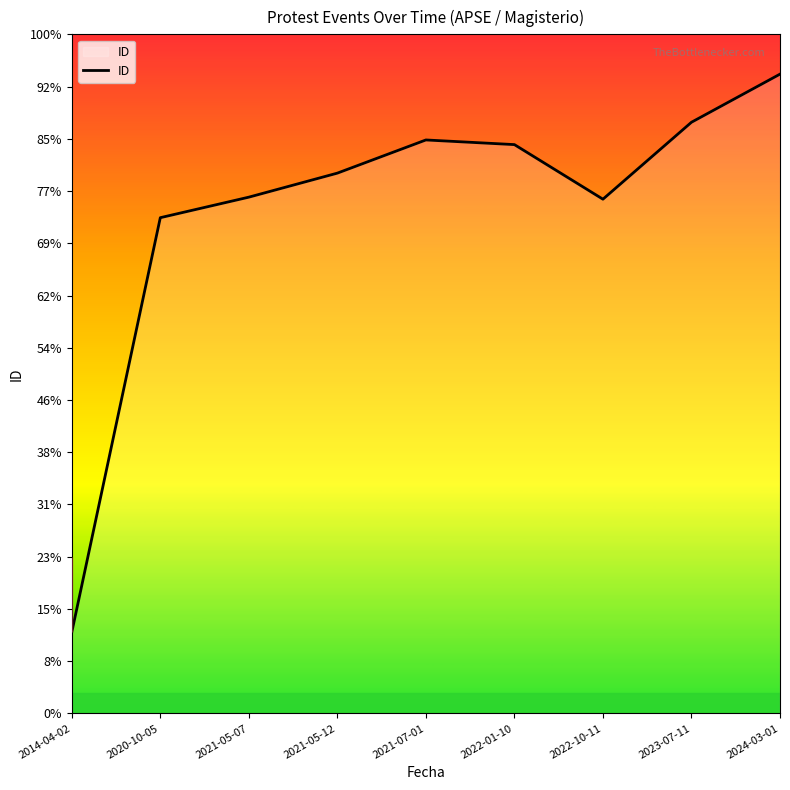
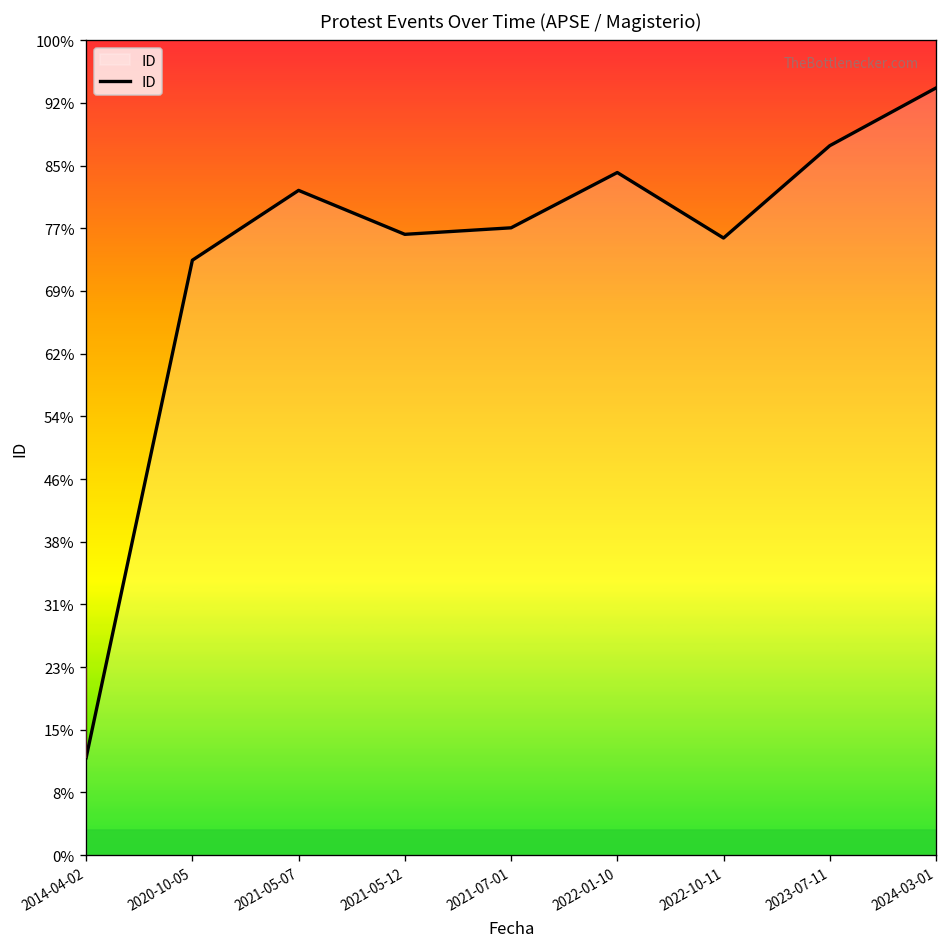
2021-05-07: 76% -> 82%
2021-05-12: 80% -> 76%
2021-07-01: 84% -> 77%
